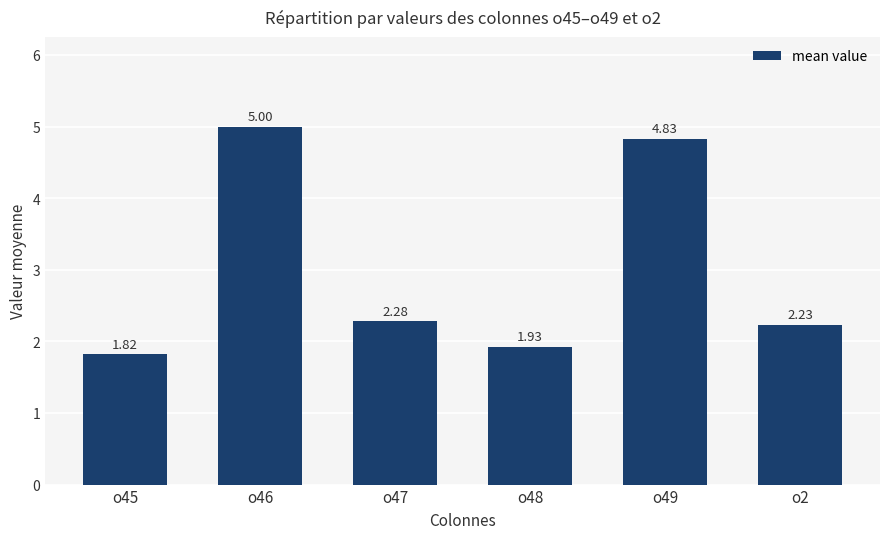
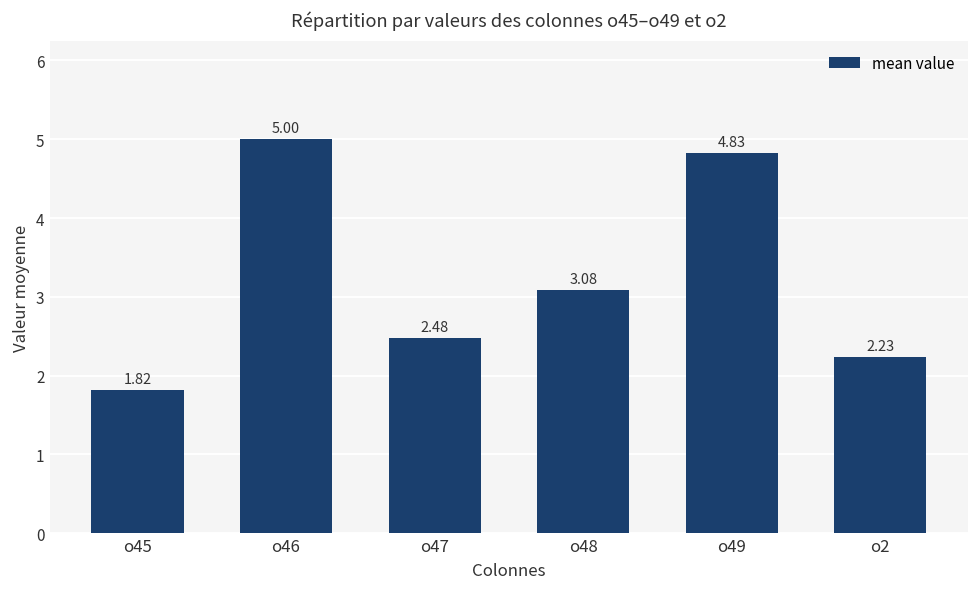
o47: 2.28 -> 2.48
o48: 1.93 -> 3.08
